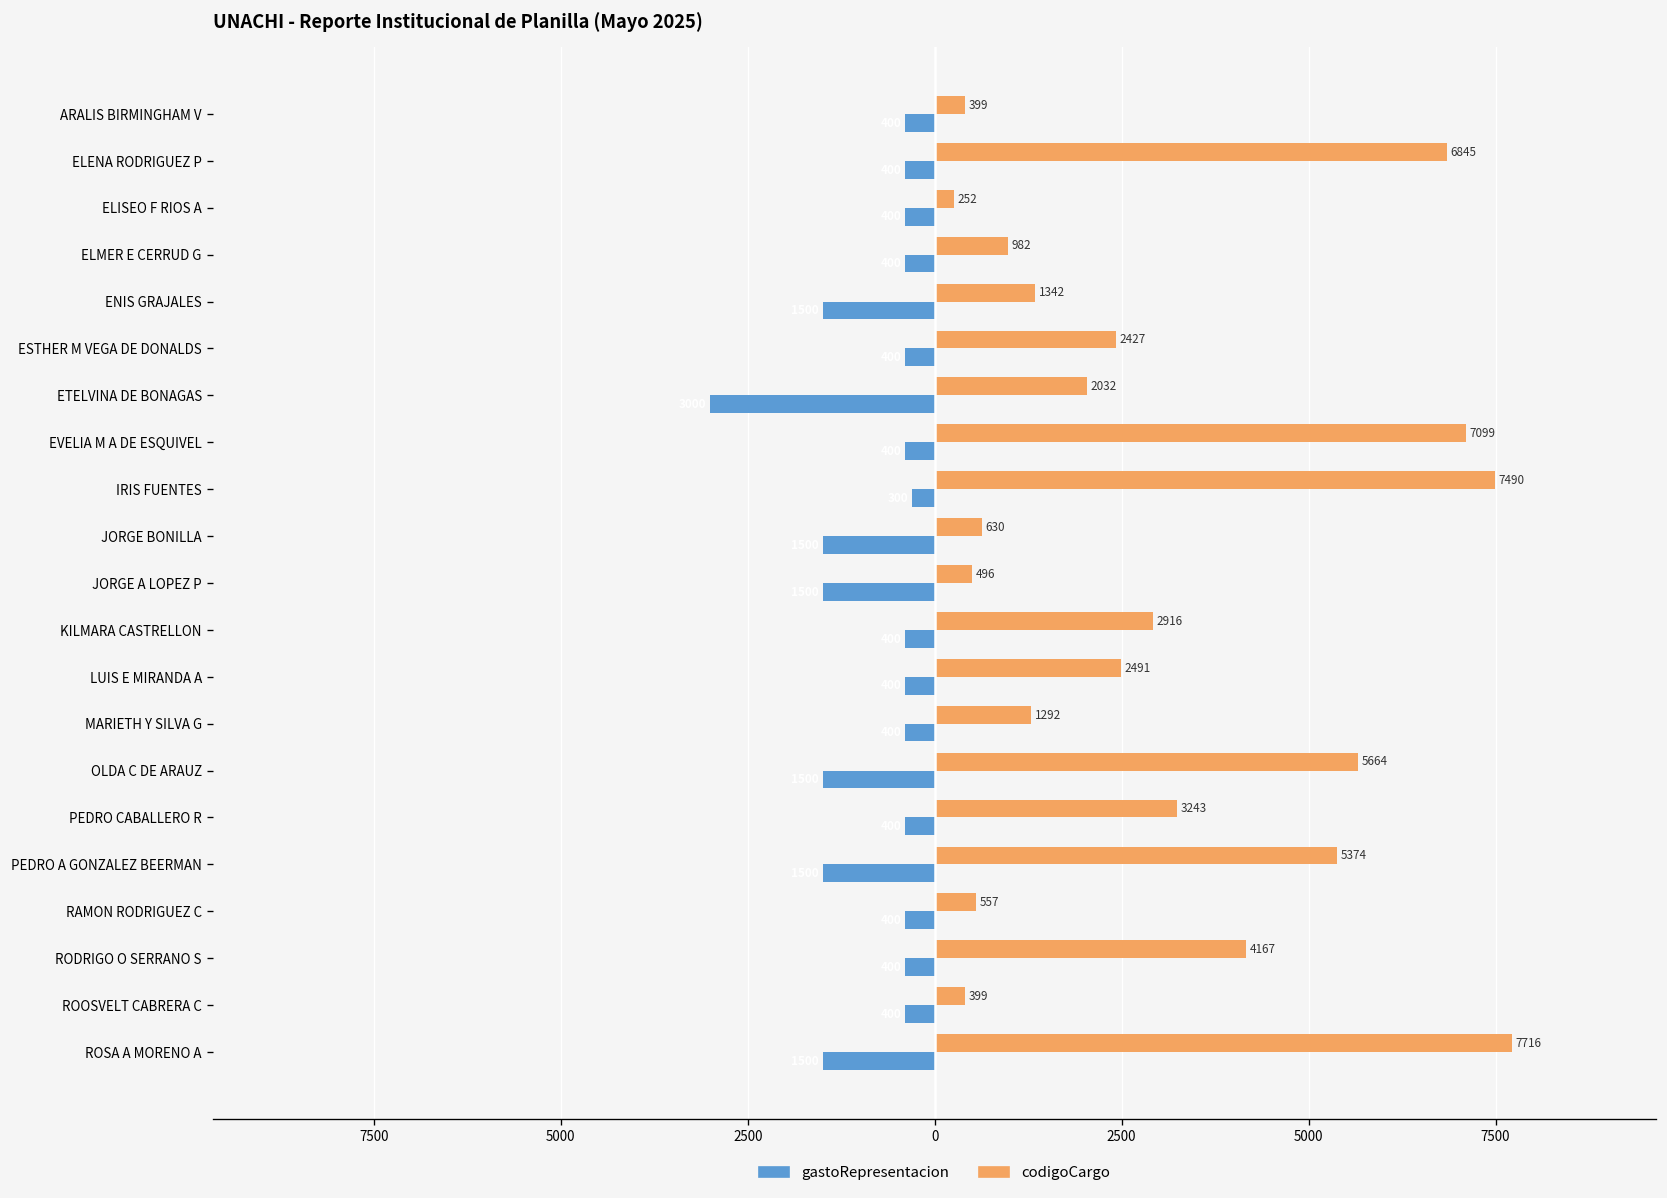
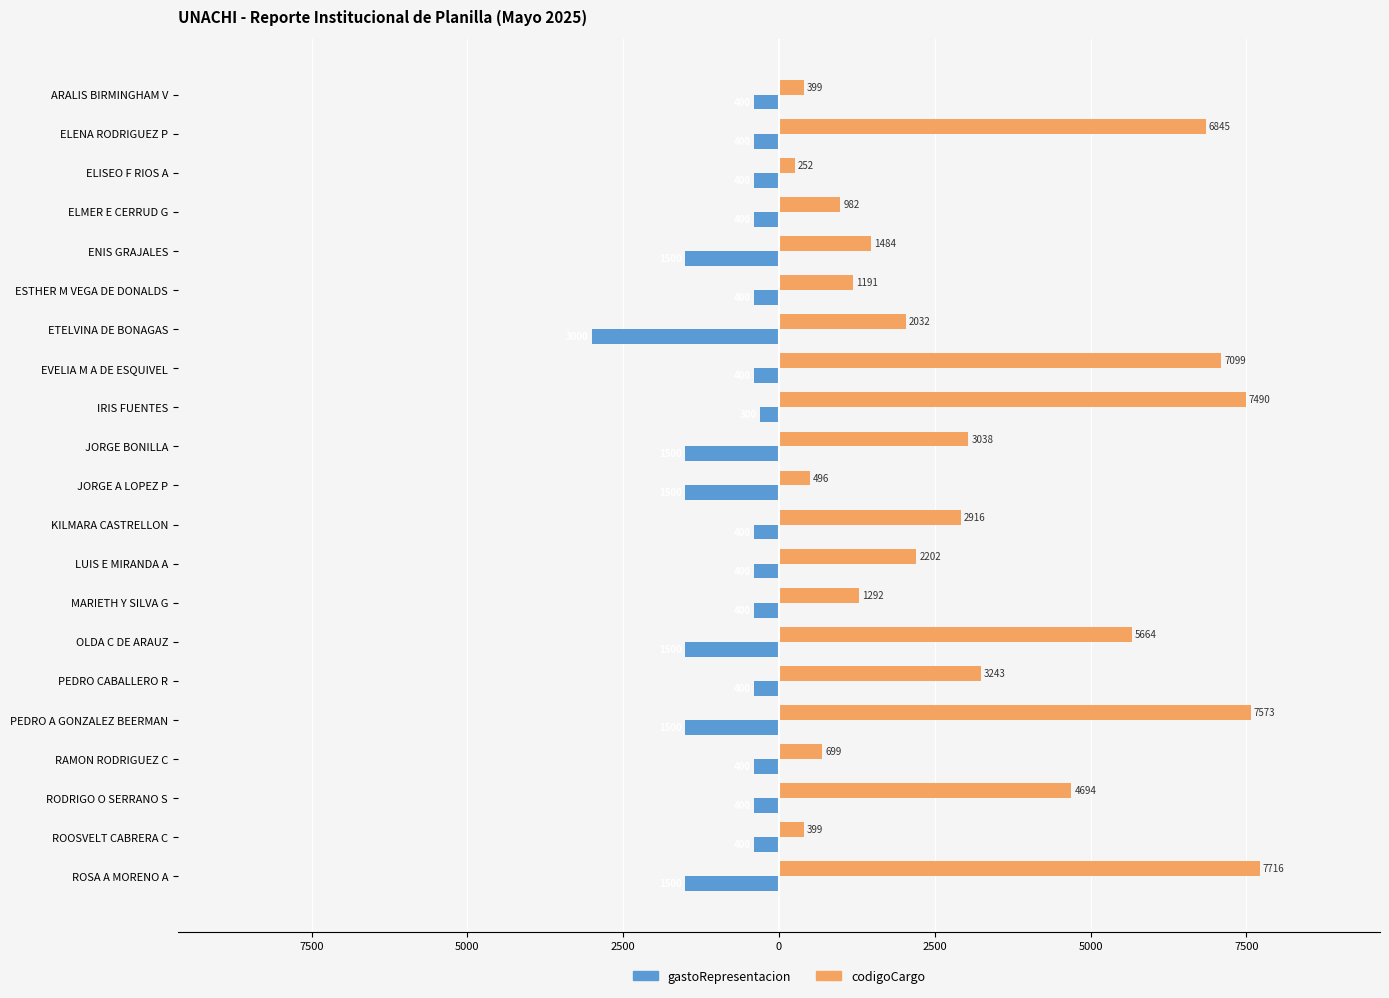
codigoCargo, ENIS GRAJALES: 1342 -> 1484
codigoCargo, ESTHER M VEGA DE DONALDS: 2427 -> 1191
codigoCargo, JORGE BONILLA: 630 -> 3038
codigoCargo, LUIS E MIRANDA A: 2491 -> 2202
codigoCargo, PEDRO A GONZALEZ BEERMAN: 5374 -> 7573
codigoCargo, RAMON RODRIGUEZ C: 557 -> 699
codigoCargo, RODRIGO O SERRANO S: 4167 -> 4694
